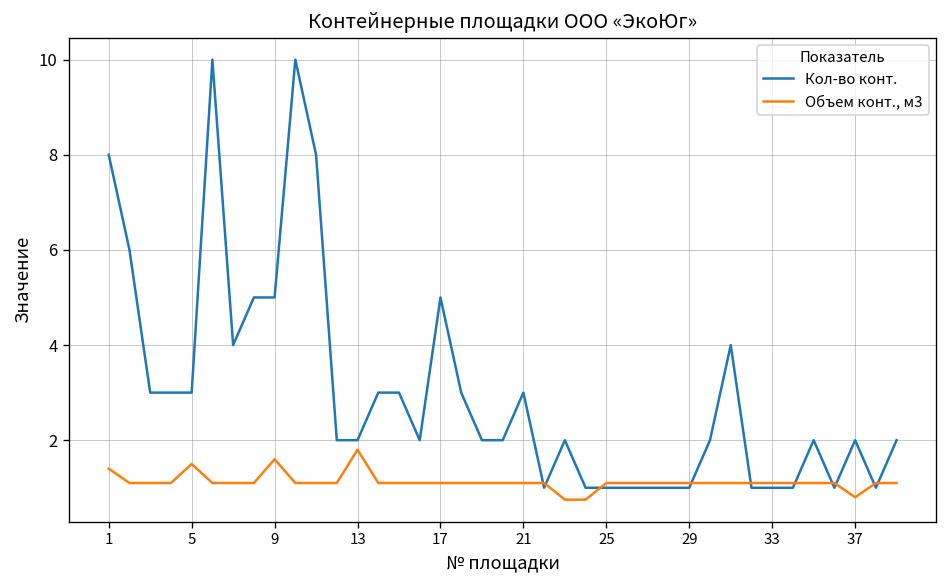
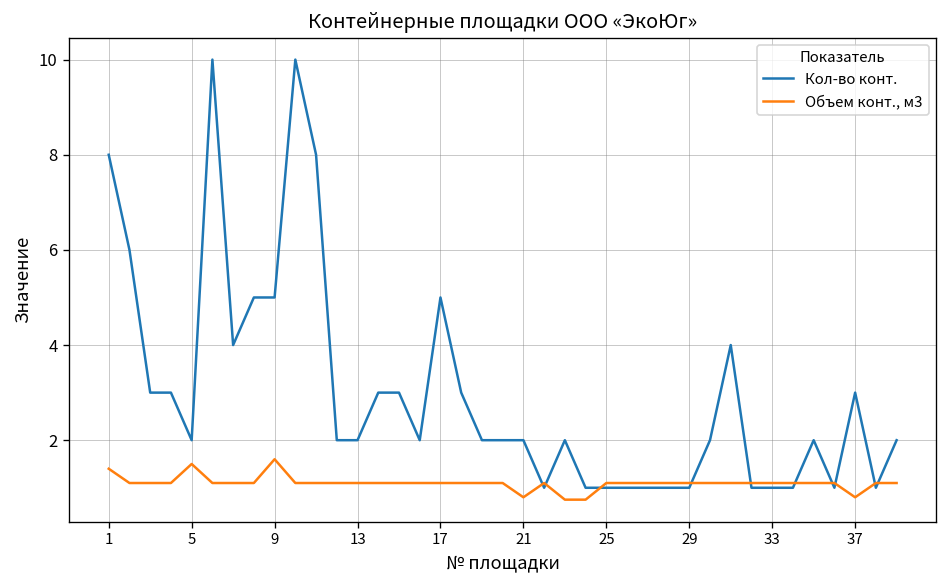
Кол-во конт., 5: 3 -> 2
Объем конт., м3, 13: 1.8 -> 1.1
Кол-во конт., 21: 3 -> 2
Объем конт., м3, 21: 1.1 -> 0.8
Кол-во конт., 37: 2 -> 3
